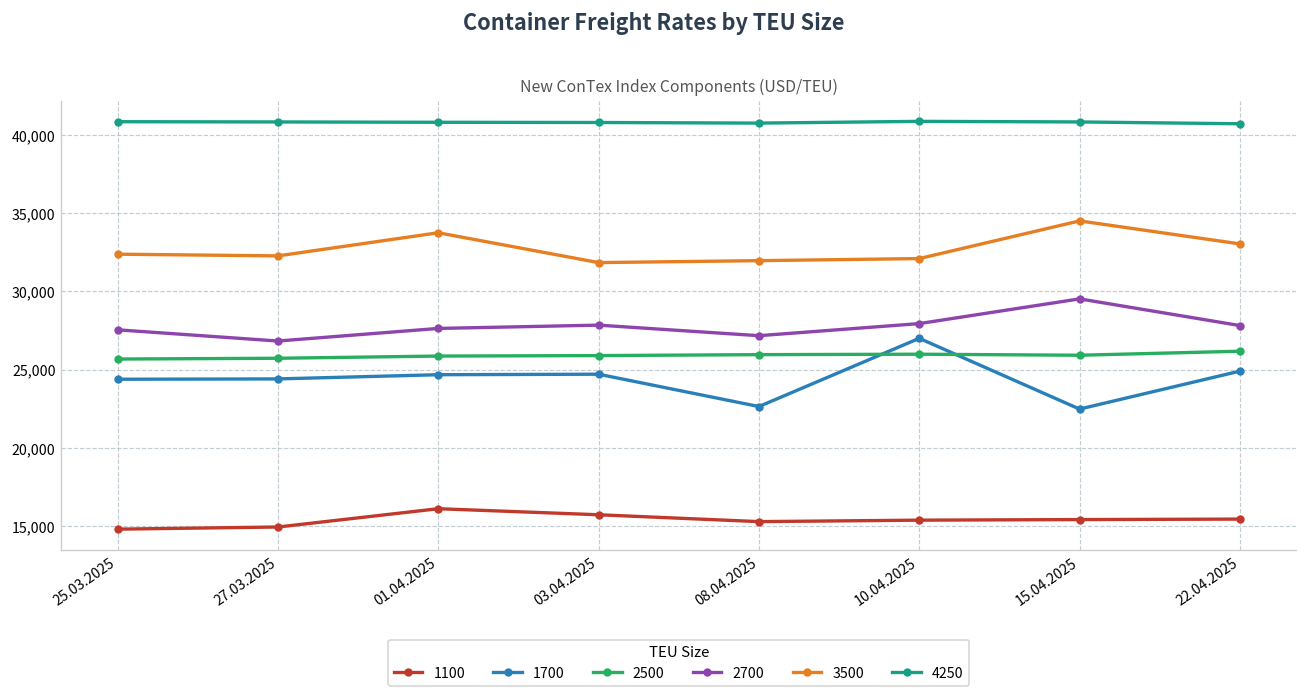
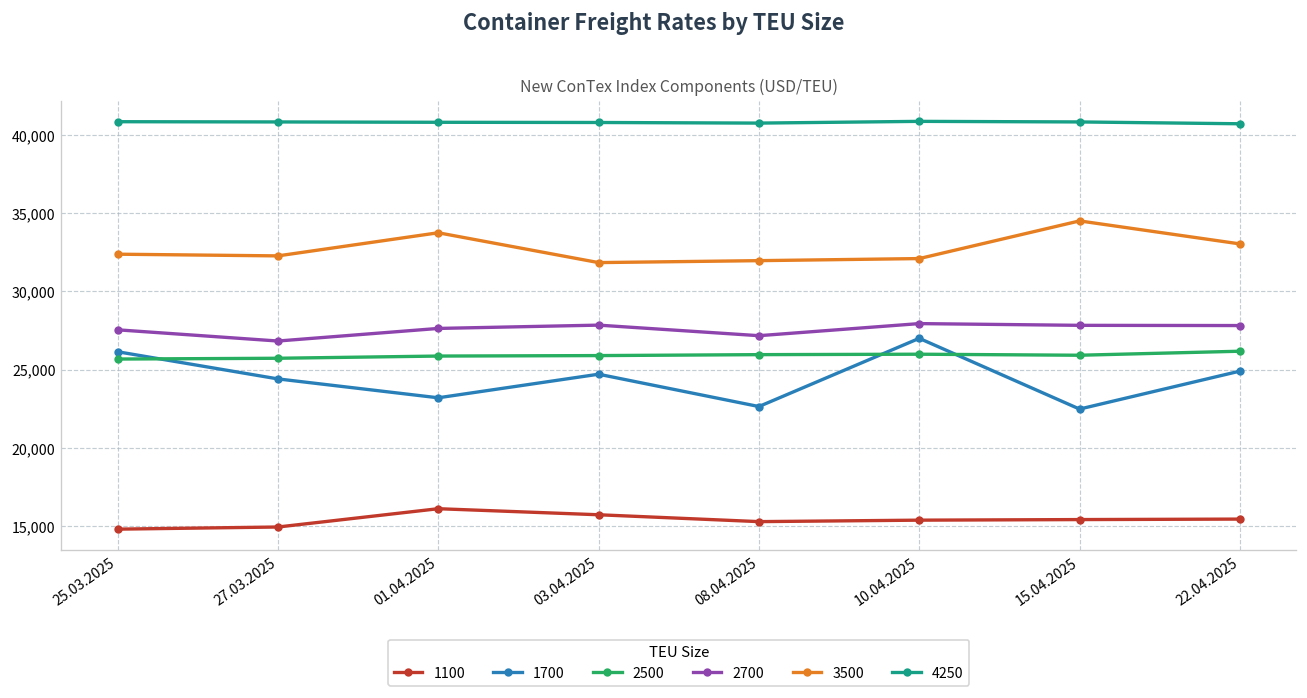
1700, 25.03.2025: 24,400 -> 26,100
1700, 01.04.2025: 24,700 -> 23,200
2700, 15.04.2025: 29,500 -> 27,800
